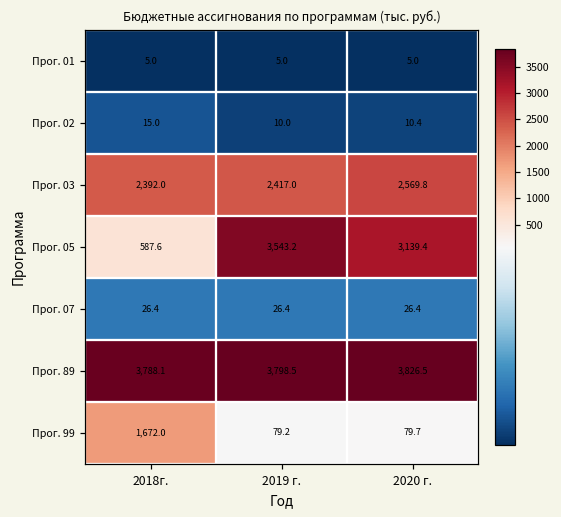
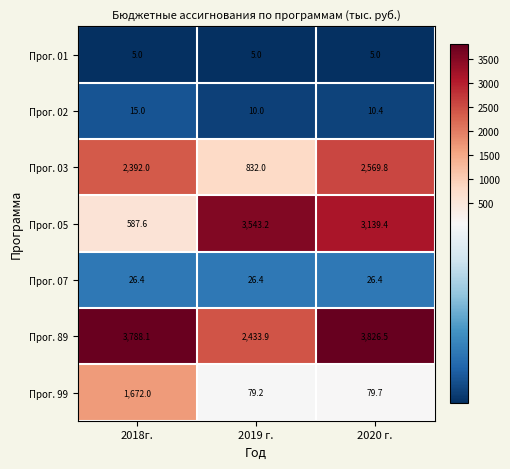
Прог. 03, 2019 г.: 2,417.0 -> 832.0
Прог. 89, 2019 г.: 3,798.5 -> 2,433.9
